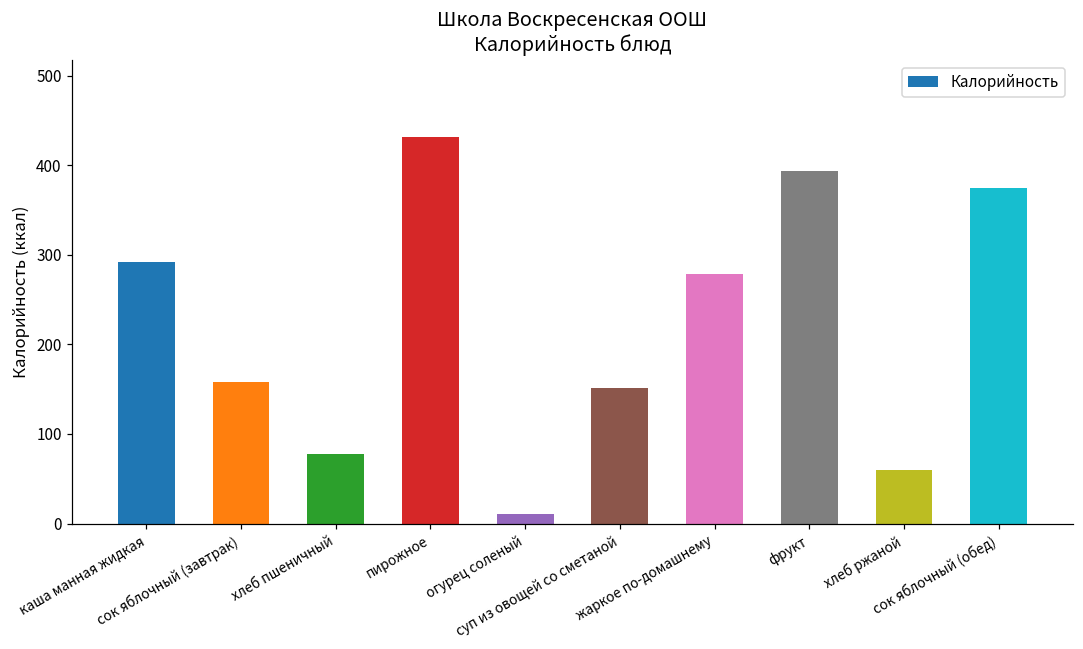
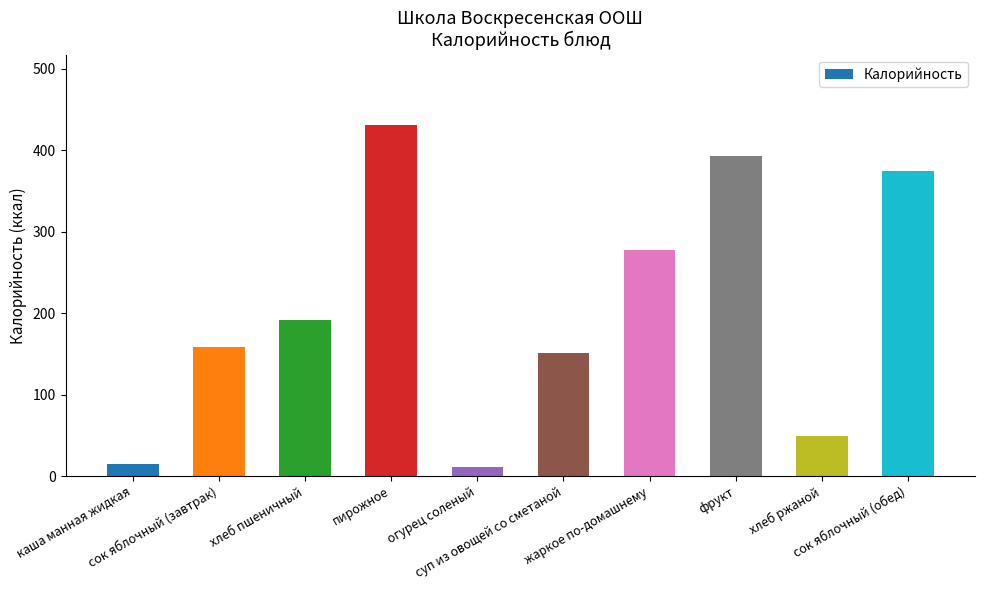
каша манная жидкая: 290 -> 10
хлеб пшеничный: 80 -> 190
хлеб ржаной: 60 -> 50
